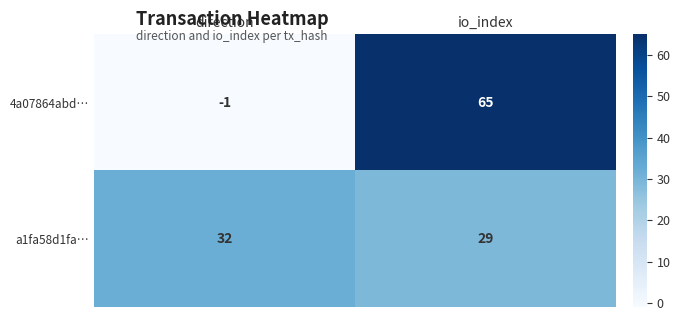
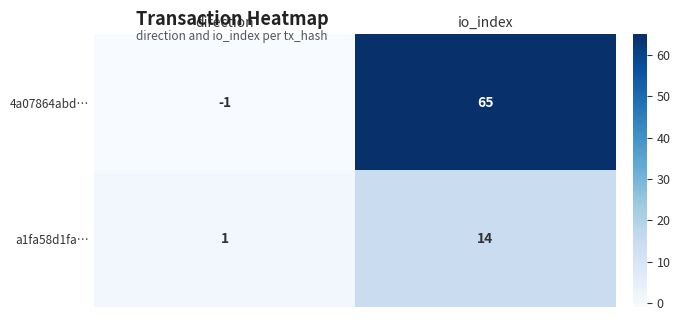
a1fa58d1fa…, direction: 32 -> 1
a1fa58d1fa…, io_index: 29 -> 14
